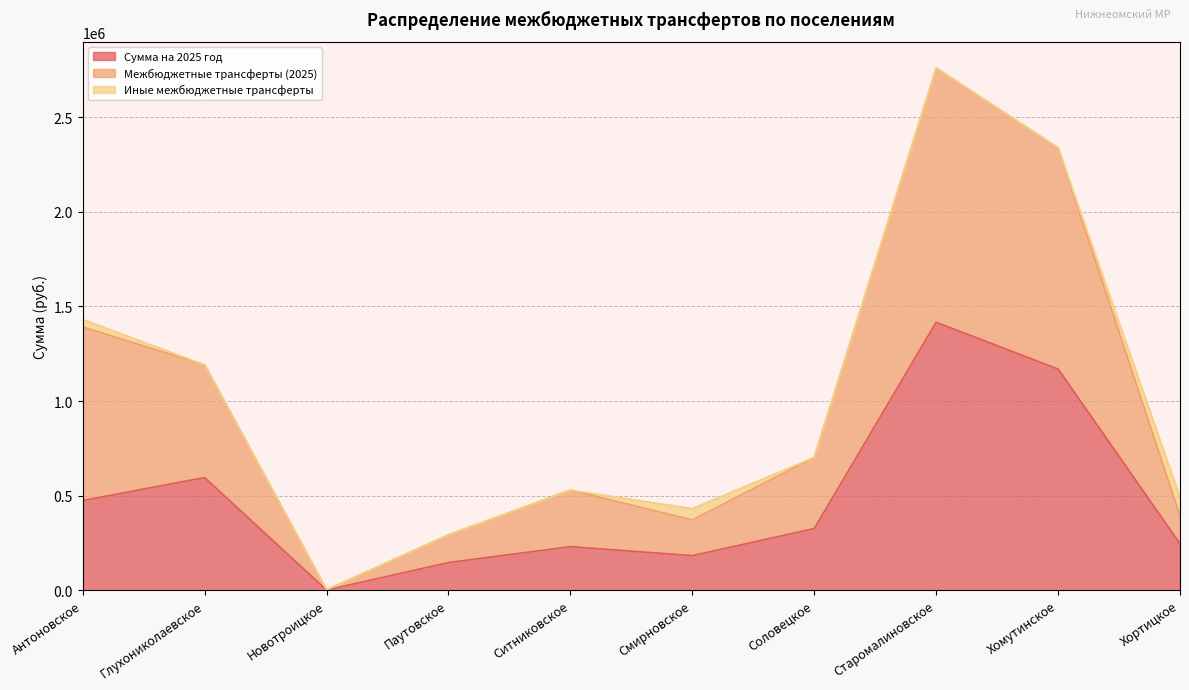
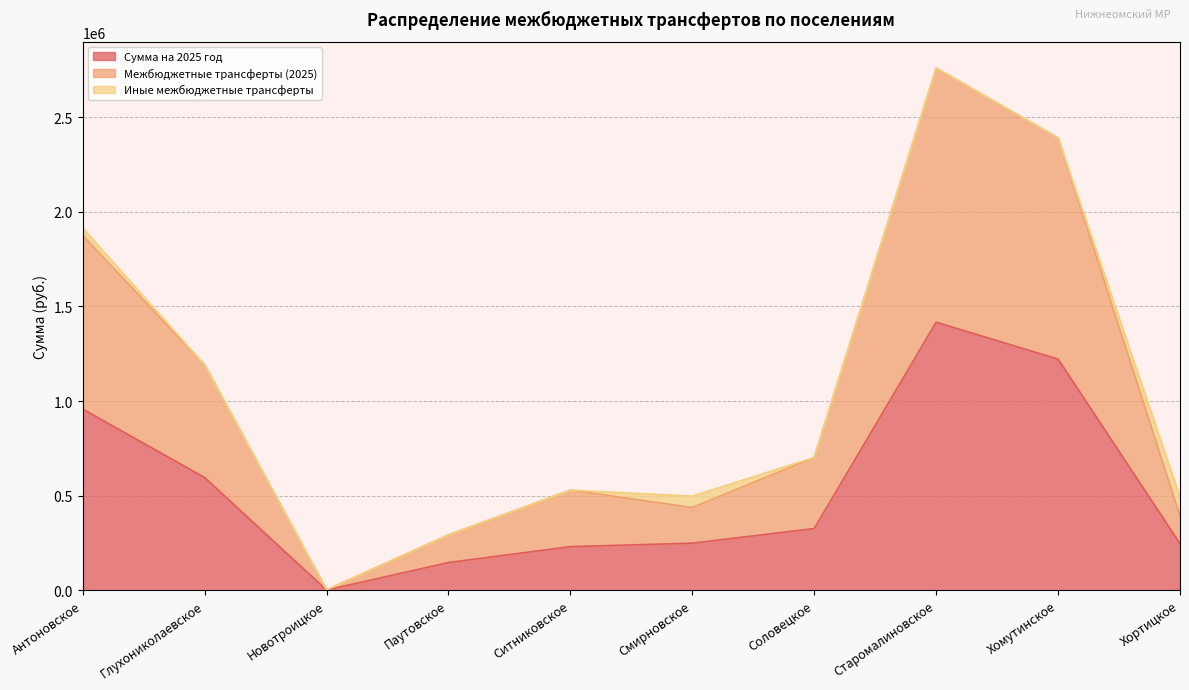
Сумма на 2025 год, Антоновское: 470000 -> 960000
Сумма на 2025 год, Смирновское: 180000 -> 250000
Сумма на 2025 год, Хомутинское: 1170000 -> 1220000
